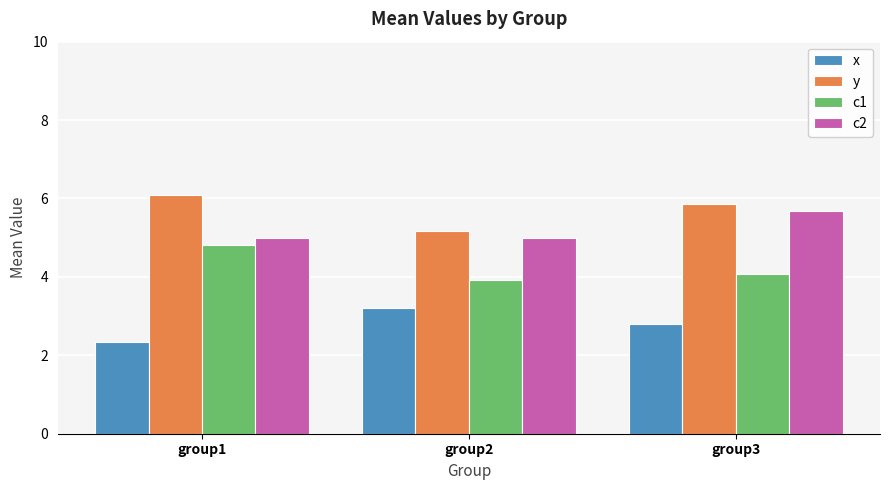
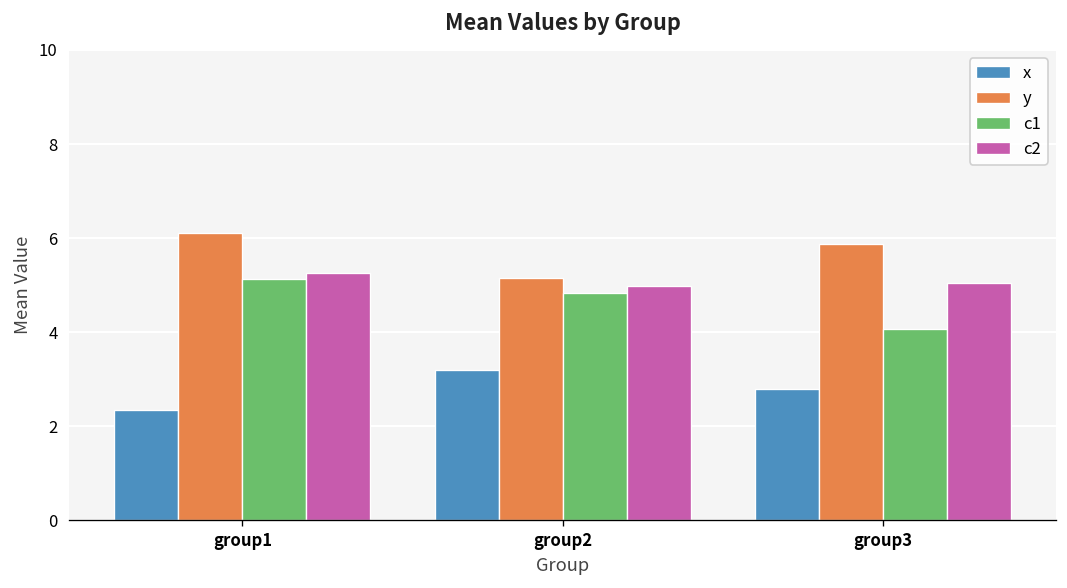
c1, group1: 4.8 -> 5.1
c2, group1: 5.0 -> 5.3
c1, group2: 3.9 -> 4.8
c2, group3: 5.7 -> 5.0
